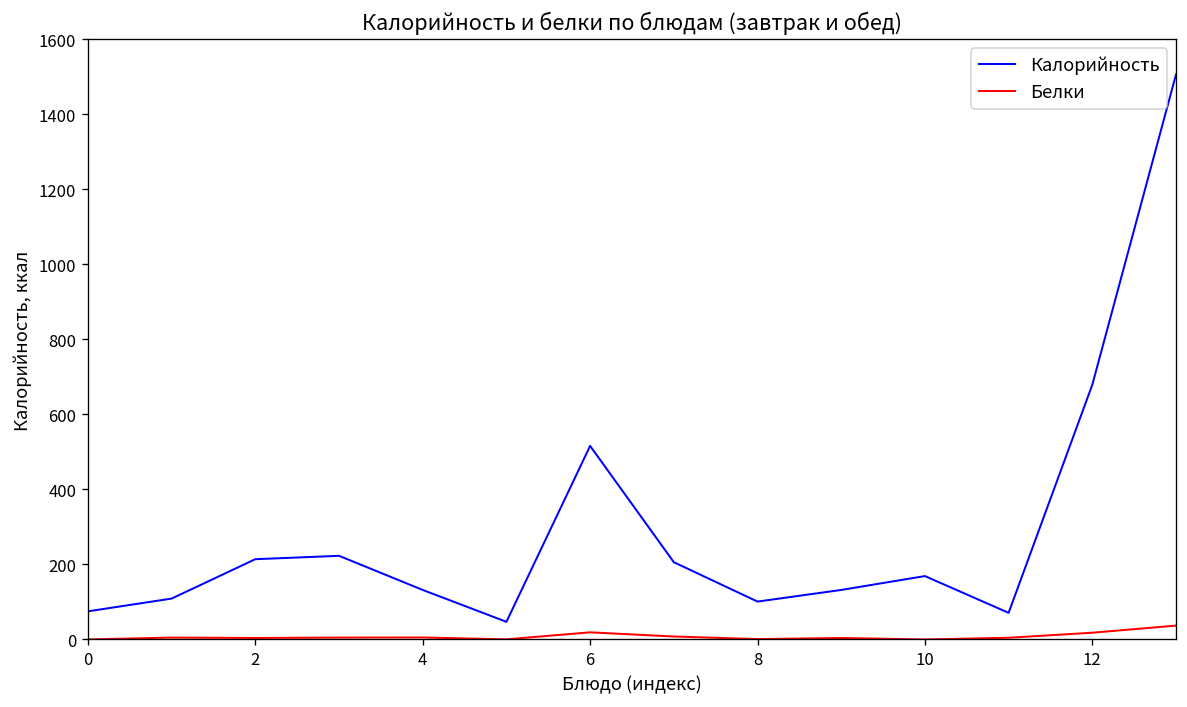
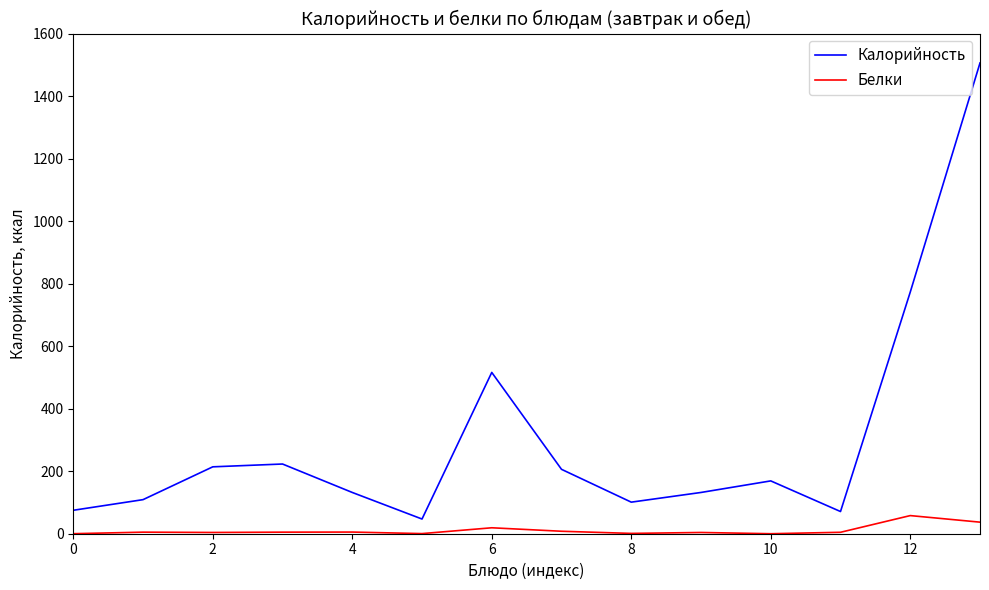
Калорийность, 12: 680 -> 770
Белки, 12: 20 -> 60
